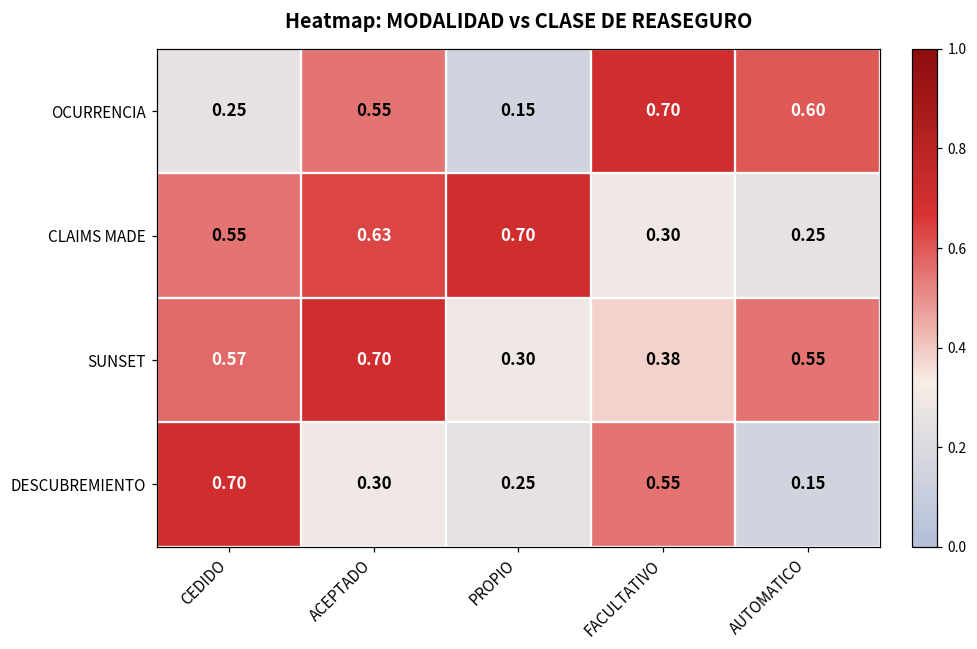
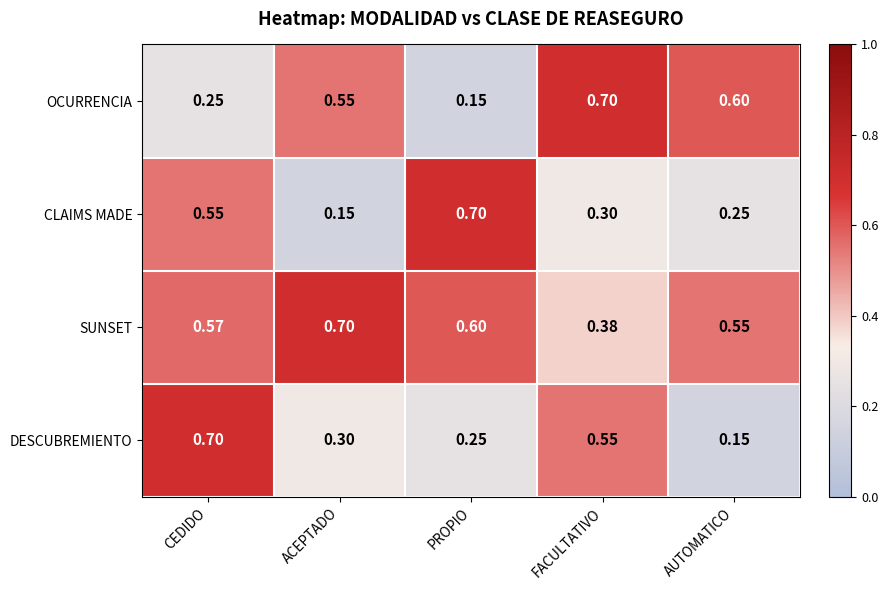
CLAIMS MADE, ACEPTADO: 0.63 -> 0.15
SUNSET, PROPIO: 0.30 -> 0.60
